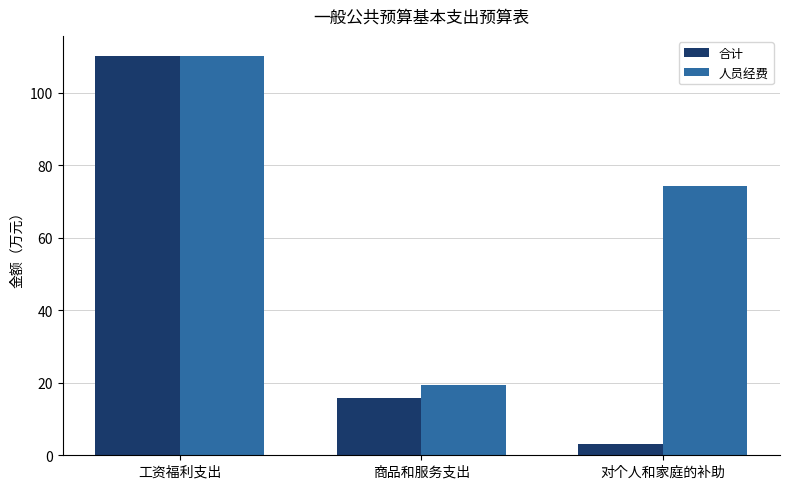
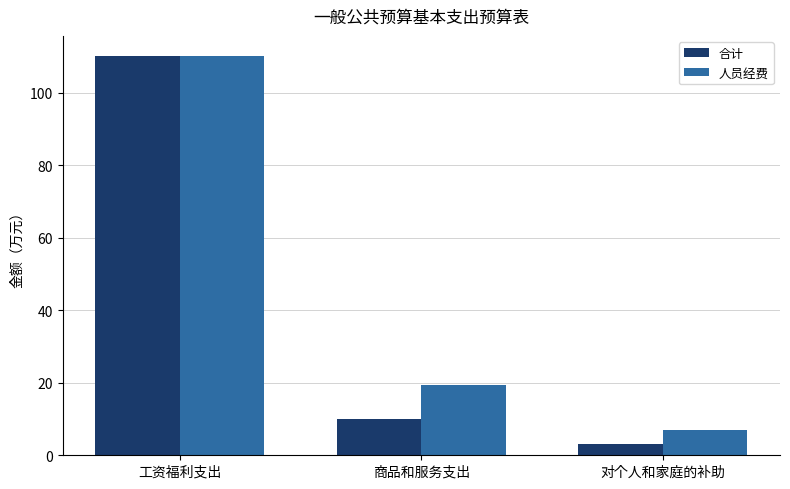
合计, 商品和服务支出: 16 -> 10
人员经费, 对个人和家庭的补助: 74 -> 7
